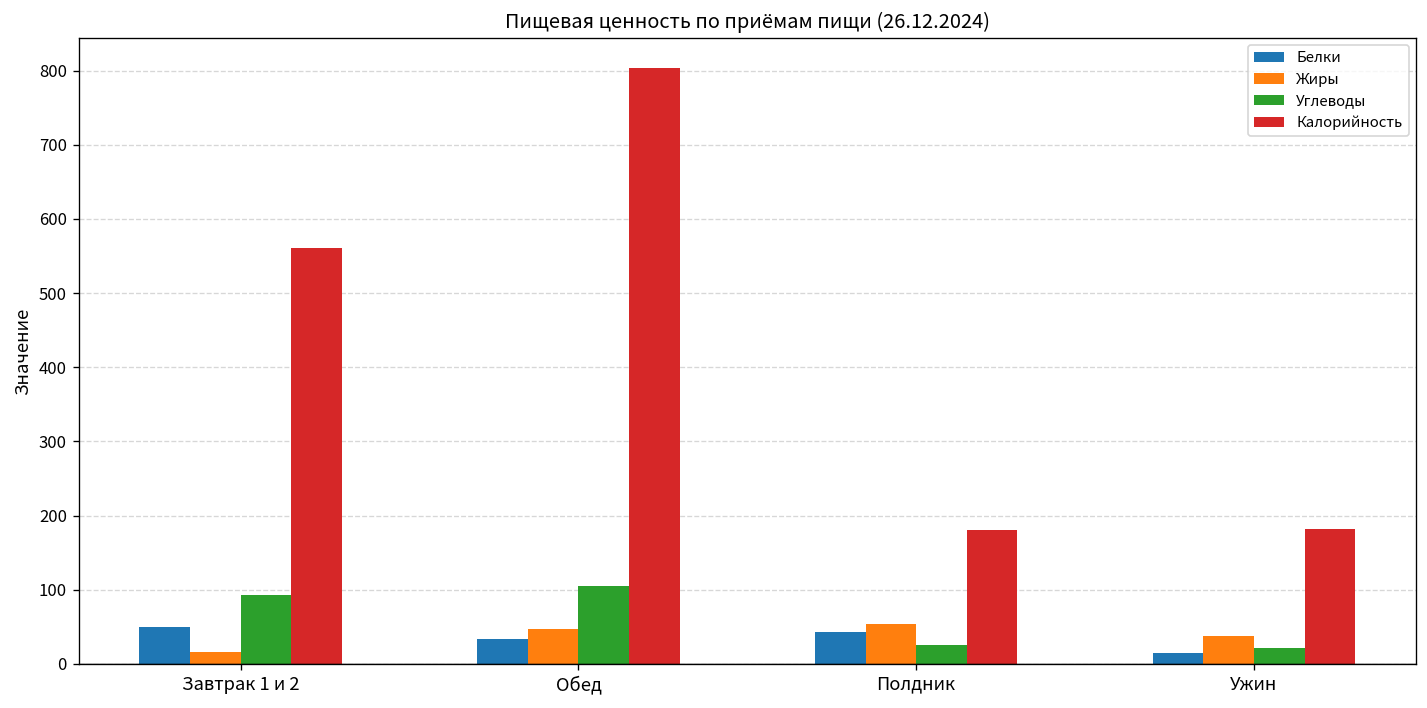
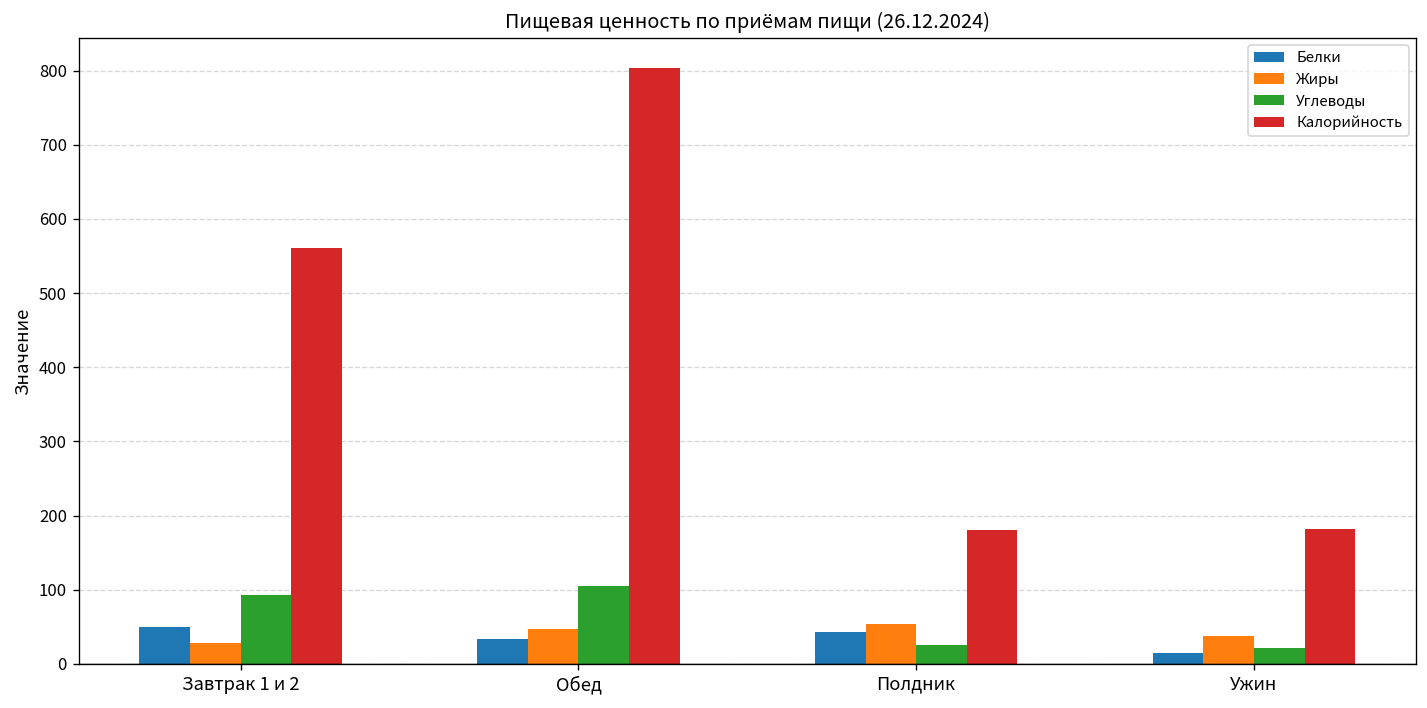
Жиры, Завтрак 1 и 2: 20 -> 30
